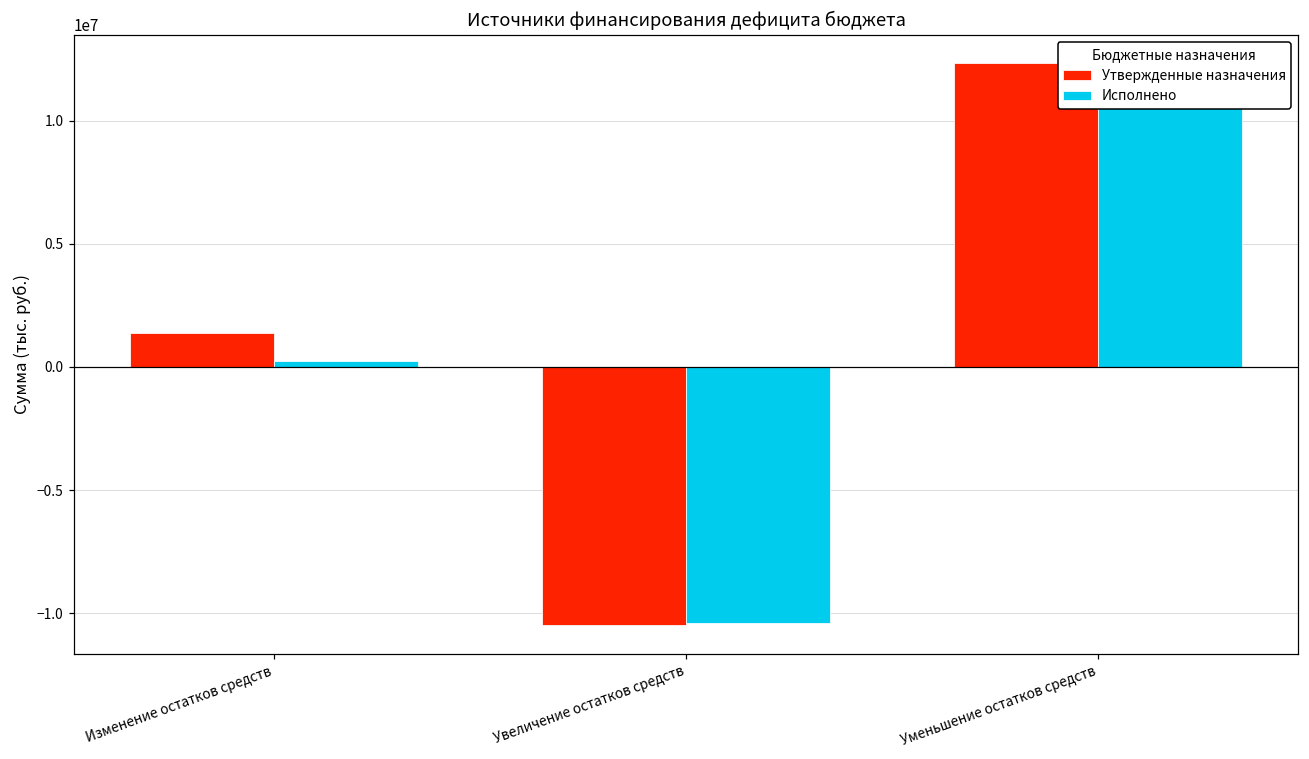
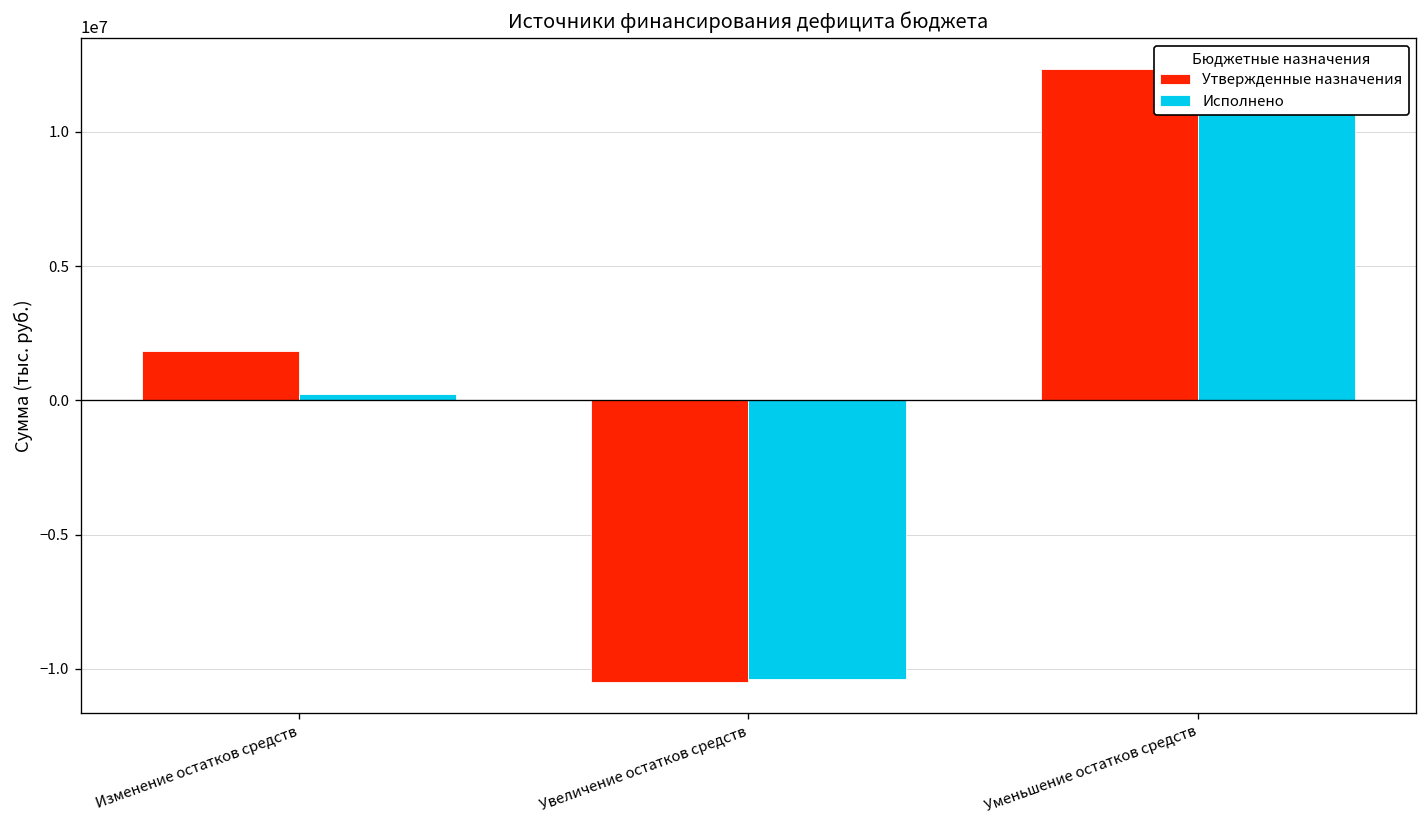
Утвержденные назначения, Изменение остатков средств: 1400000 -> 1800000
